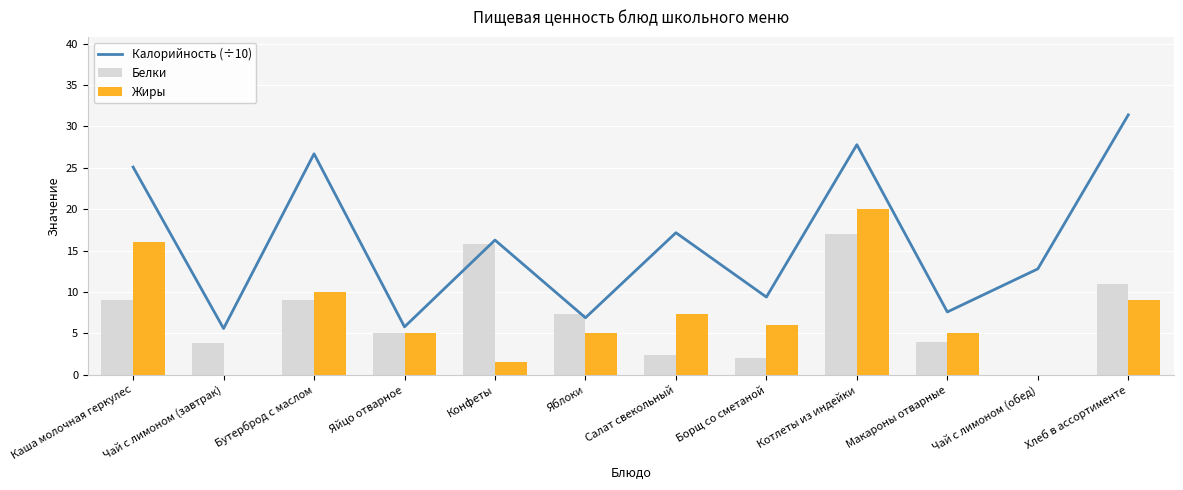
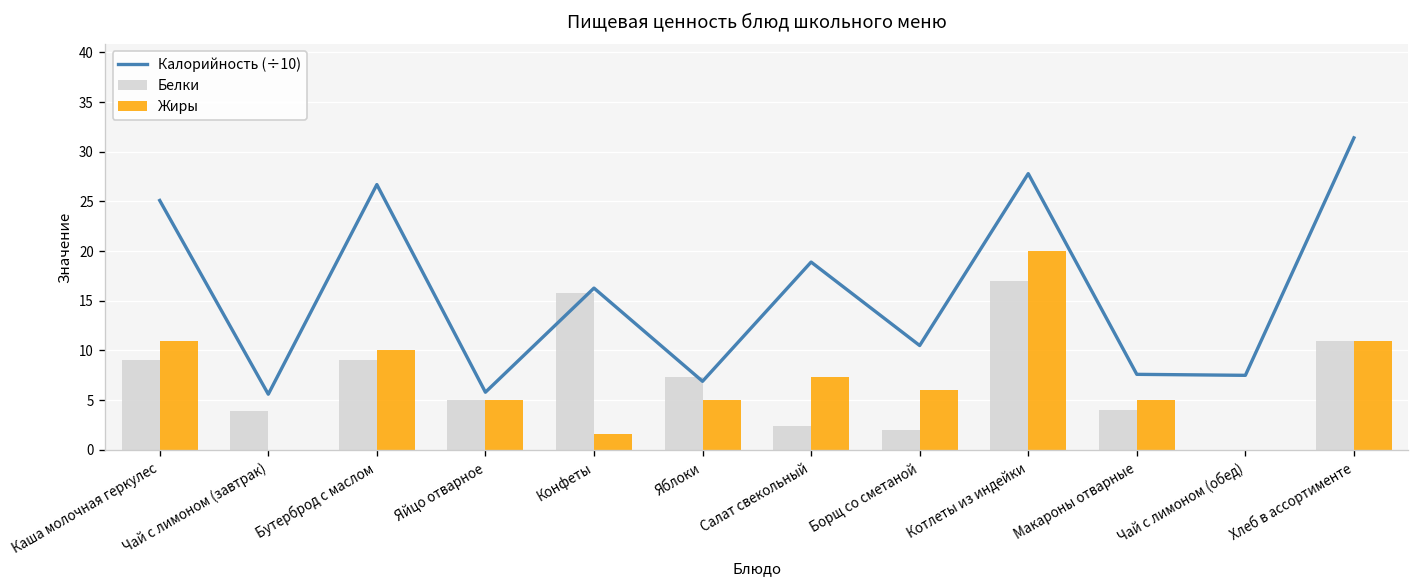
Жиры, Каша молочная геркулес: 16 -> 11
Калорийность (÷10), Салат свекольный: 17 -> 19
Калорийность (÷10), Борщ со сметаной: 9 -> 11
Калорийность (÷10), Чай с лимоном (обед): 13 -> 8
Жиры, Хлеб в ассортименте: 9 -> 11
